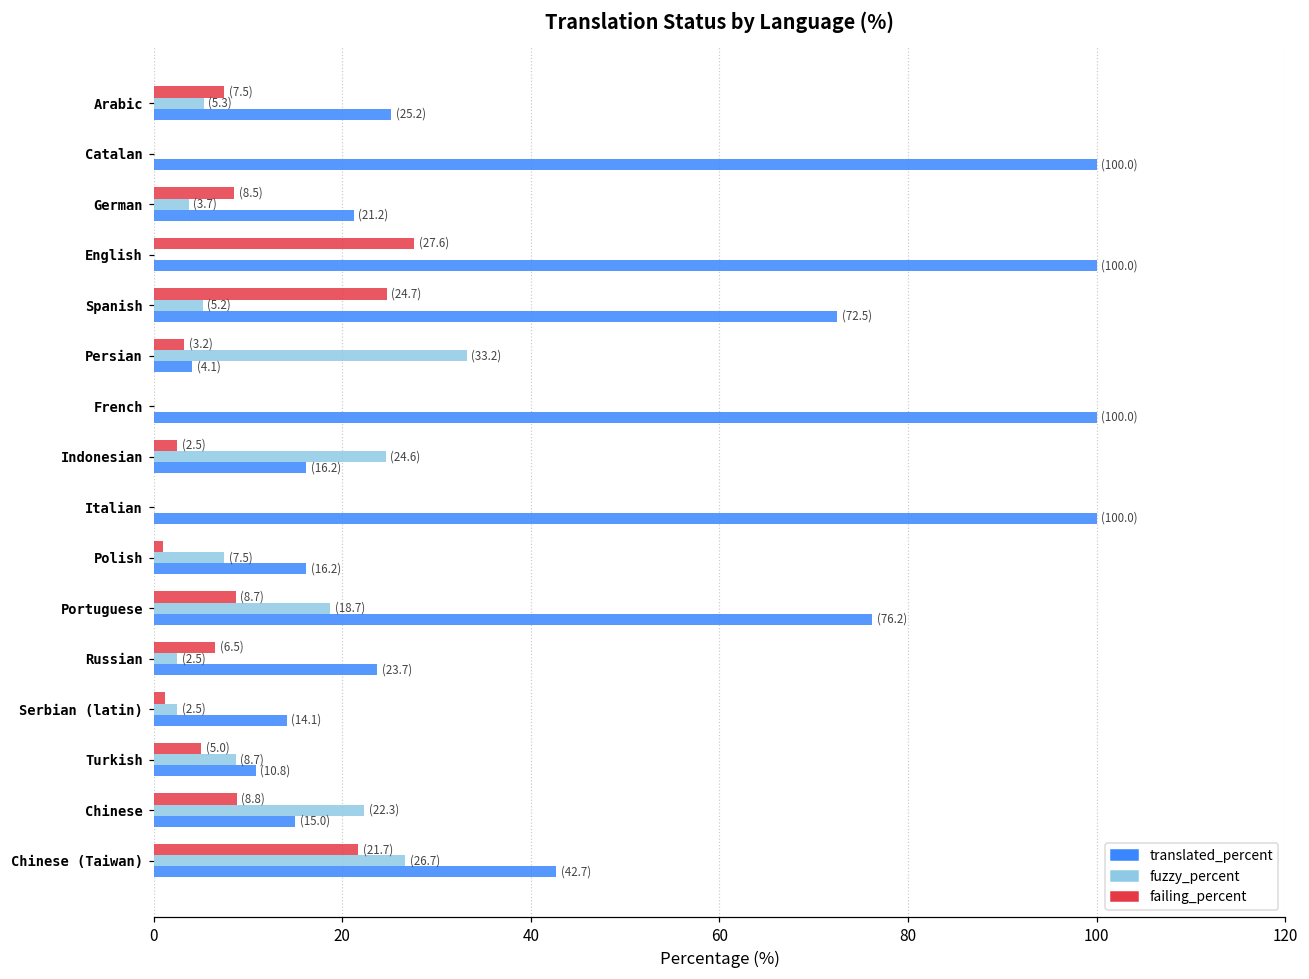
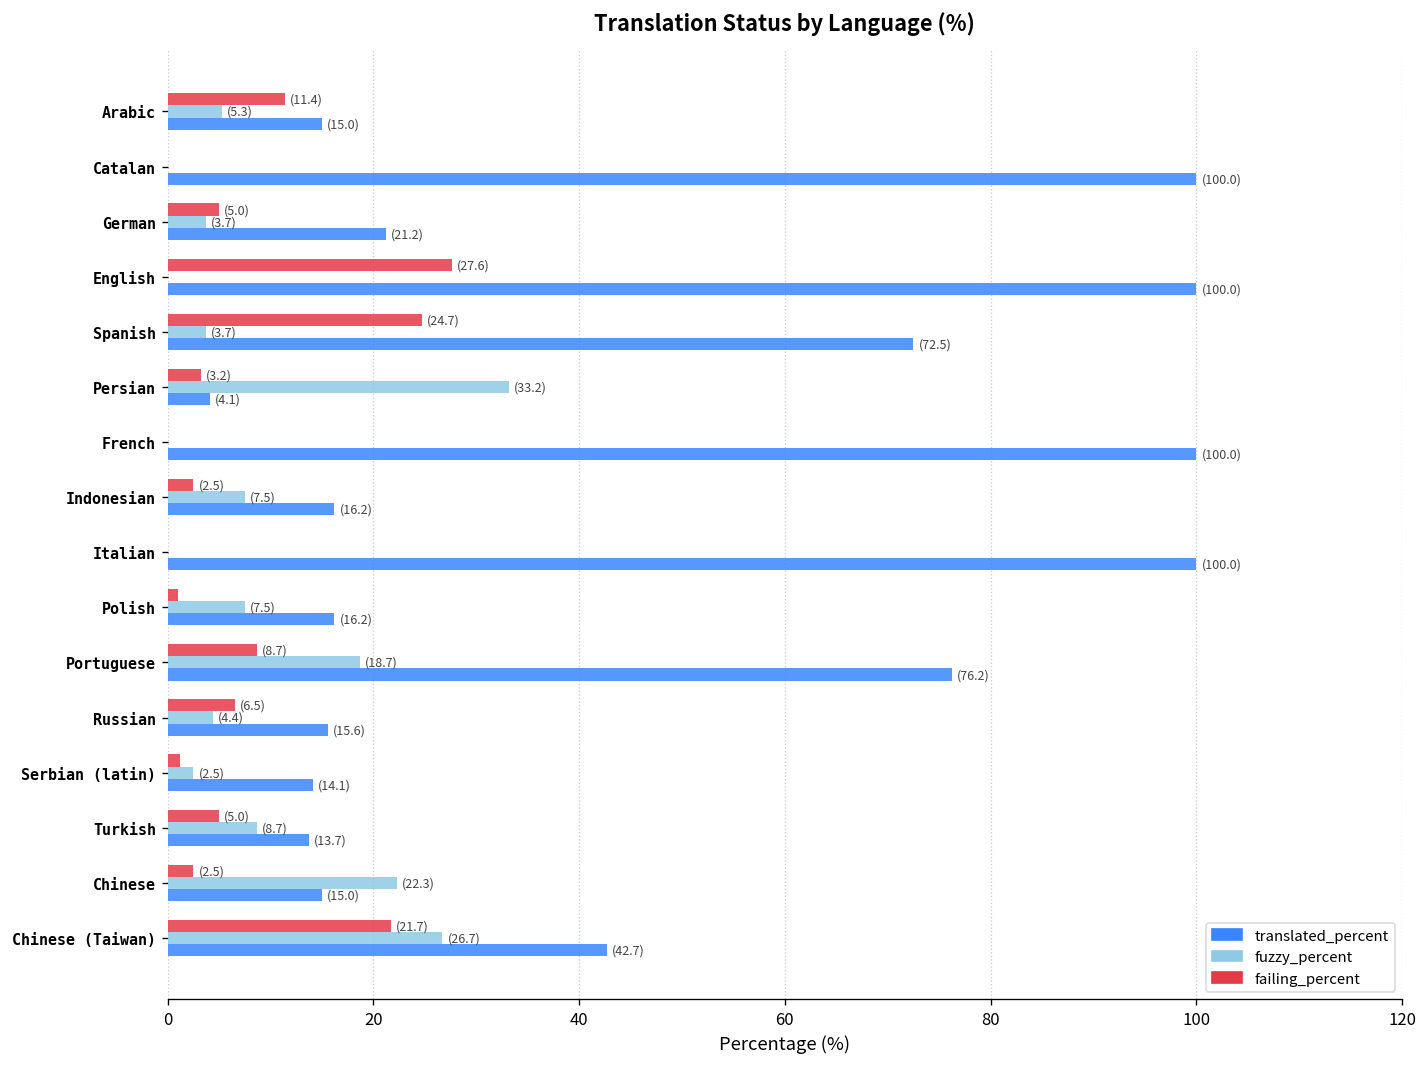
failing_percent, Arabic: (7.5) -> (11.4)
translated_percent, Arabic: (25.2) -> (15.0)
failing_percent, German: (8.5) -> (5.0)
fuzzy_percent, Spanish: (5.2) -> (3.7)
fuzzy_percent, Indonesian: (24.6) -> (7.5)
fuzzy_percent, Russian: (2.5) -> (4.4)
translated_percent, Russian: (23.7) -> (15.6)
translated_percent, Turkish: (10.8) -> (13.7)
failing_percent, Chinese: (8.8) -> (2.5)
